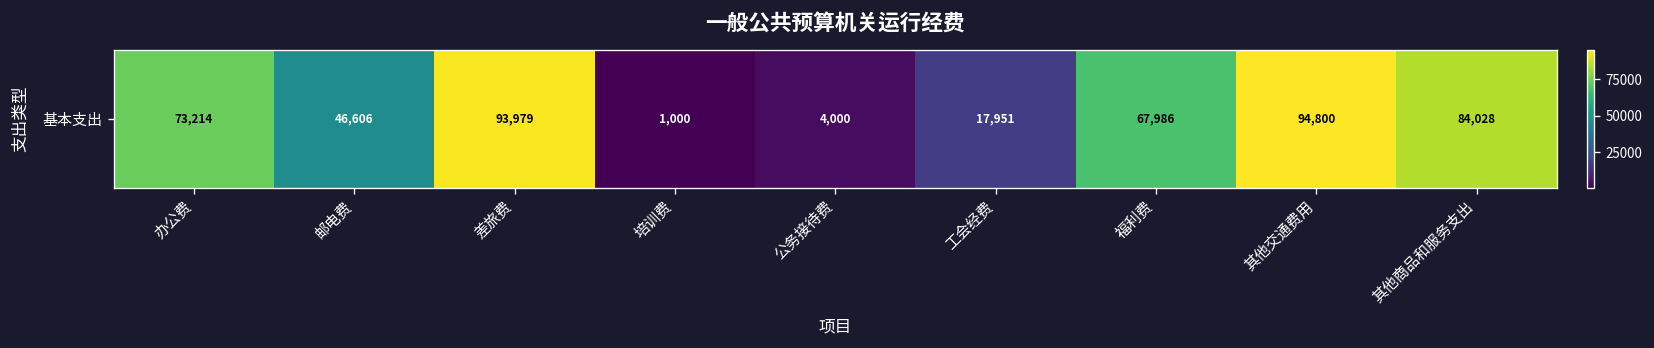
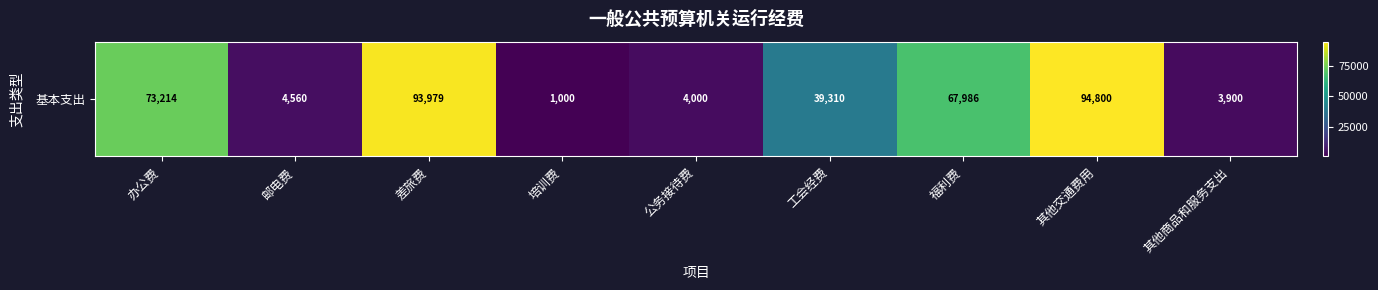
基本支出, 邮电费: 46,606 -> 4,560
基本支出, 工会经费: 17,951 -> 39,310
基本支出, 其他商品和服务支出: 84,028 -> 3,900
